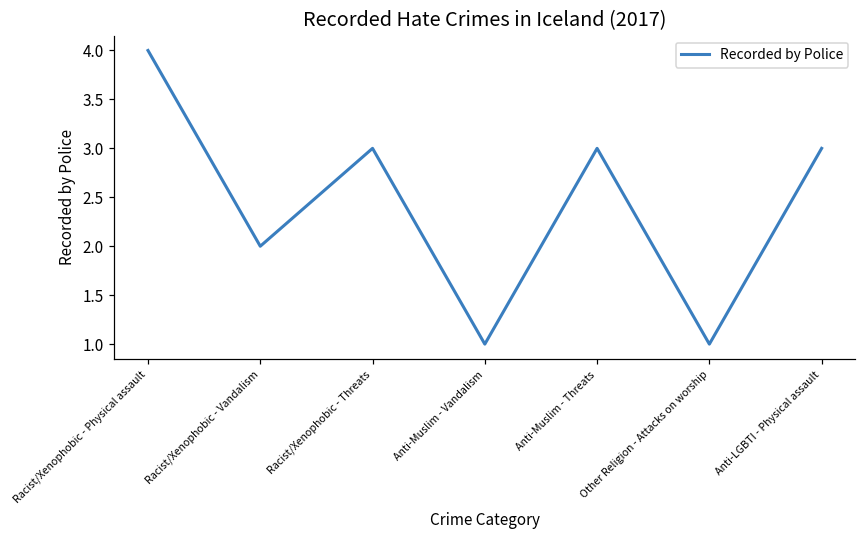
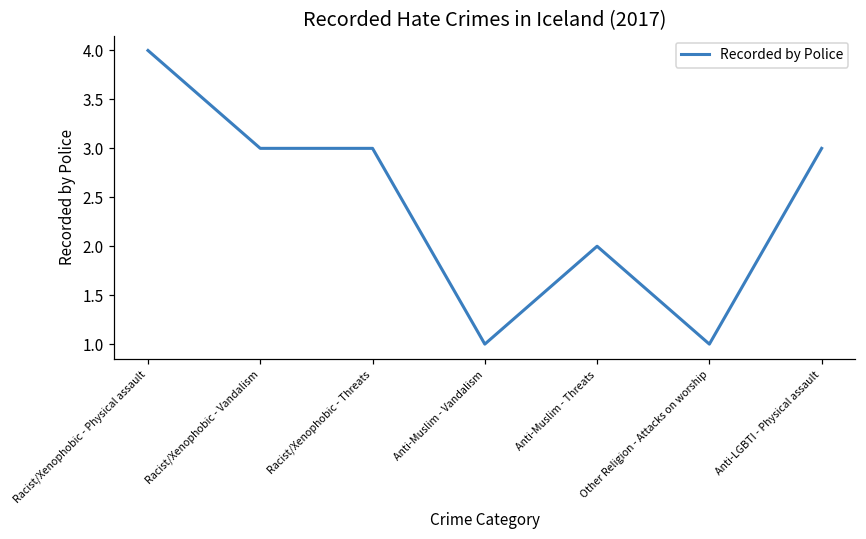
Racist/Xenophobic - Vandalism: 2 -> 3
Anti-Muslim - Threats: 3 -> 2
